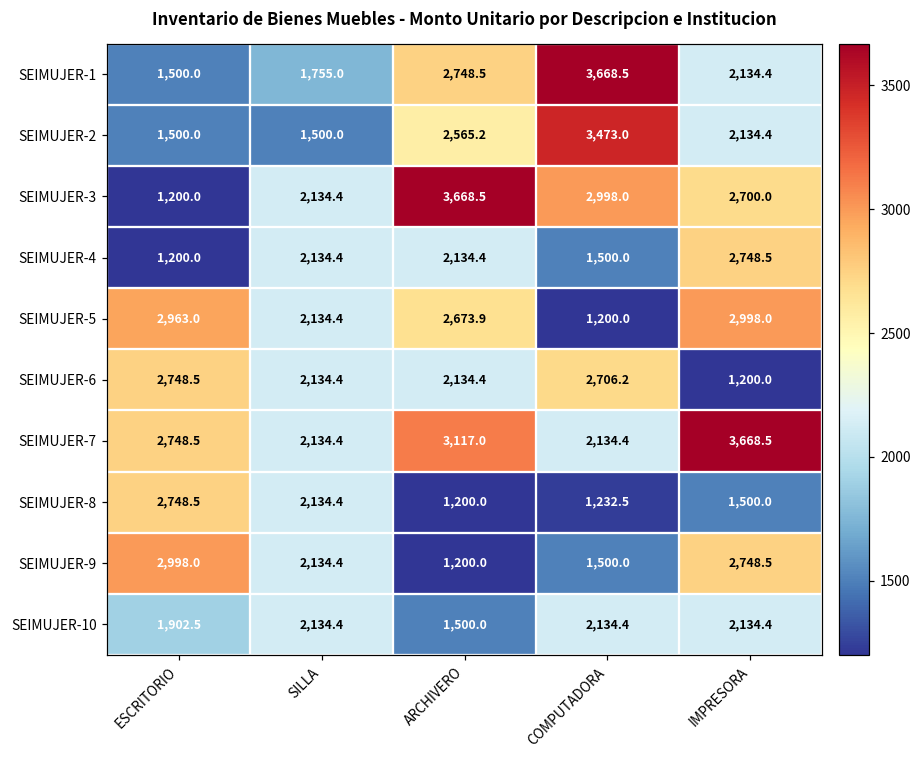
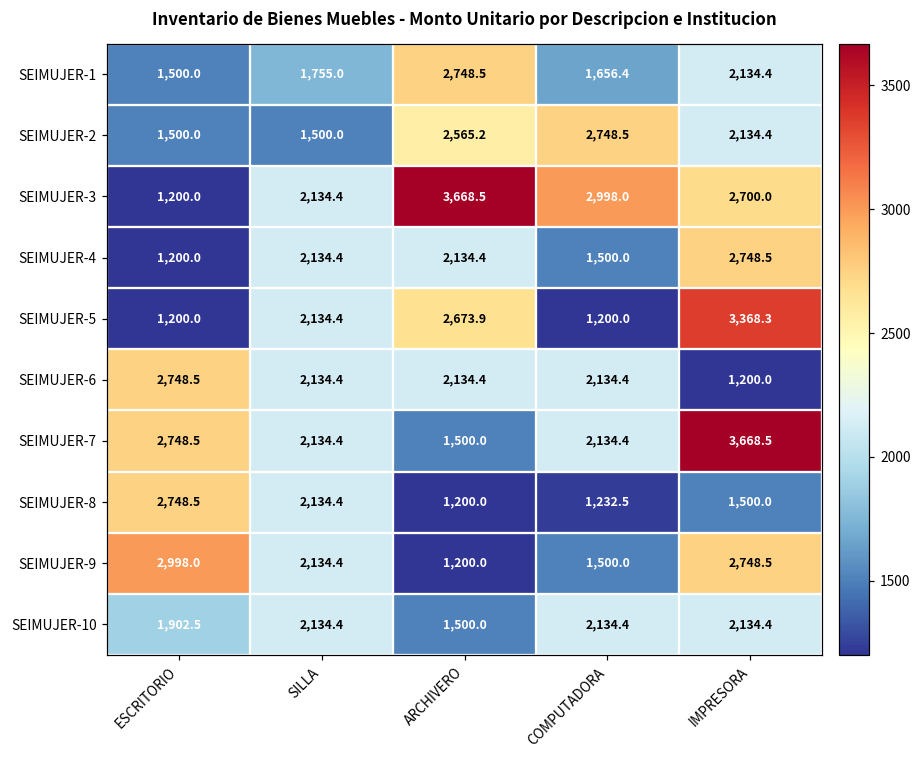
SEIMUJER-1, COMPUTADORA: 3,668.5 -> 1,656.4
SEIMUJER-2, COMPUTADORA: 3,473.0 -> 2,748.5
SEIMUJER-5, ESCRITORIO: 2,963.0 -> 1,200.0
SEIMUJER-5, IMPRESORA: 2,998.0 -> 3,368.3
SEIMUJER-6, COMPUTADORA: 2,706.2 -> 2,134.4
SEIMUJER-7, ARCHIVERO: 3,117.0 -> 1,500.0
